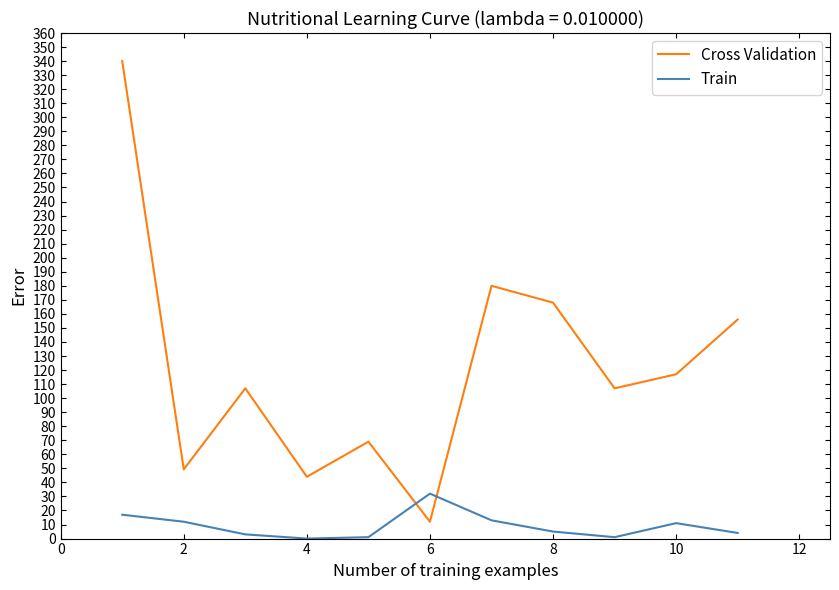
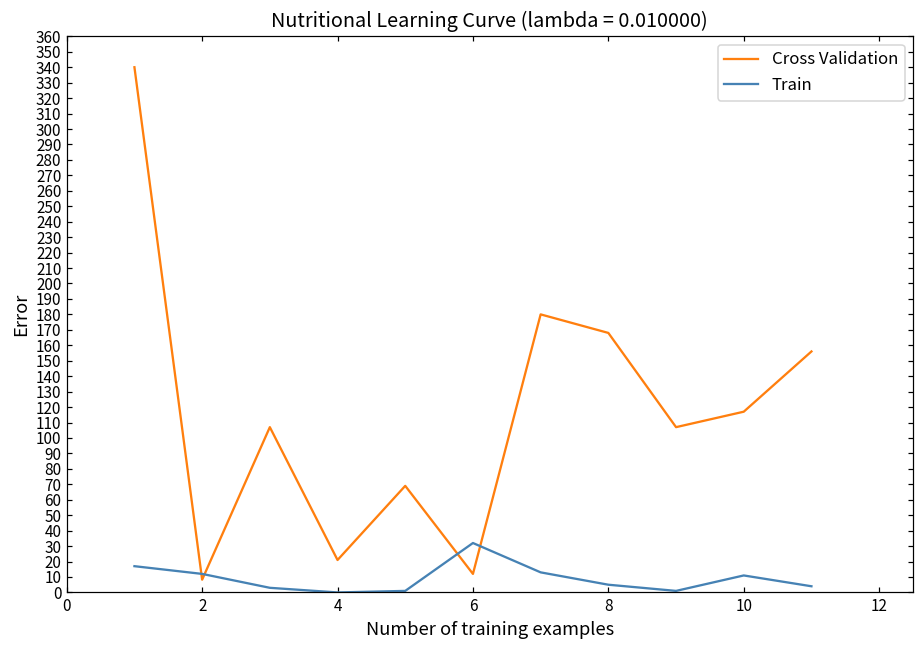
Cross Validation, 2: 49 -> 8
Cross Validation, 4: 44 -> 21
